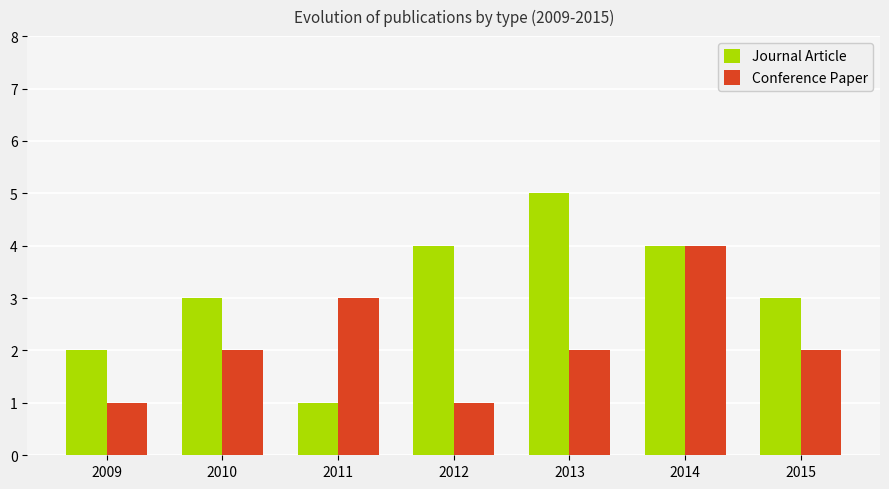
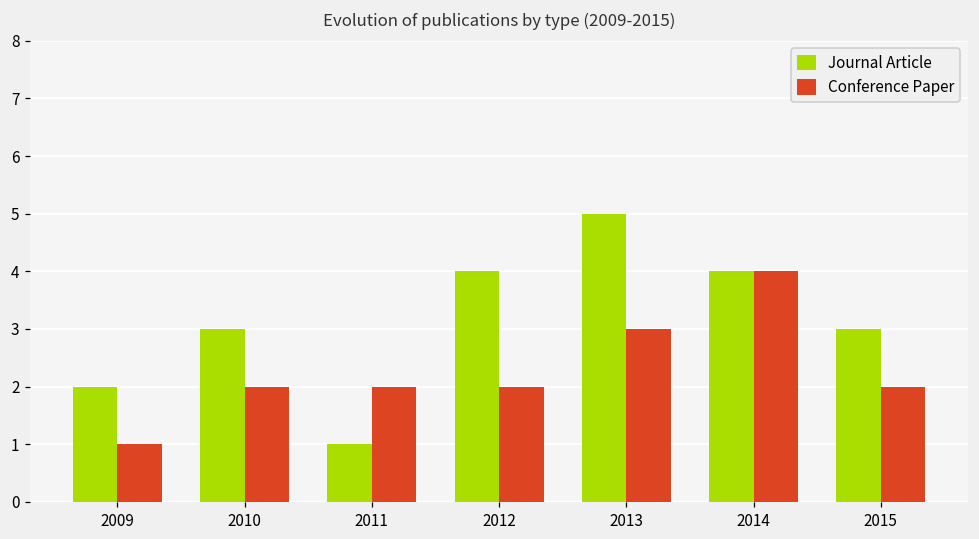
Conference Paper, 2011: 3 -> 2
Conference Paper, 2012: 1 -> 2
Conference Paper, 2013: 2 -> 3
